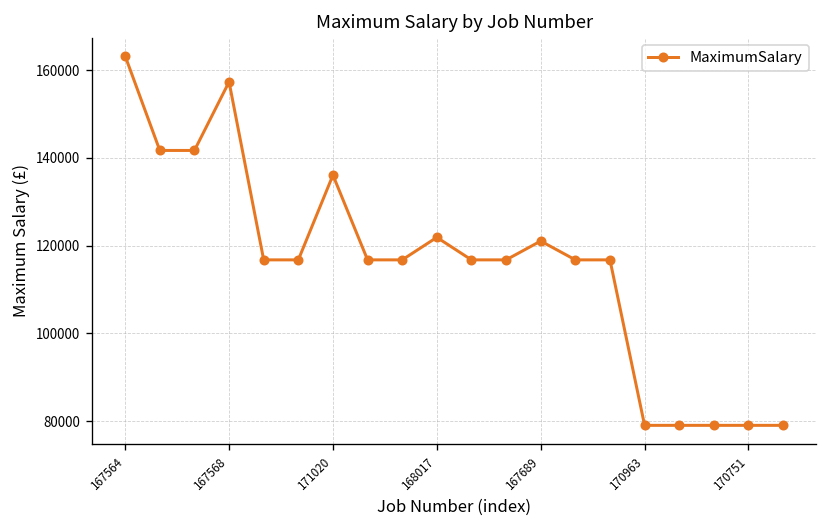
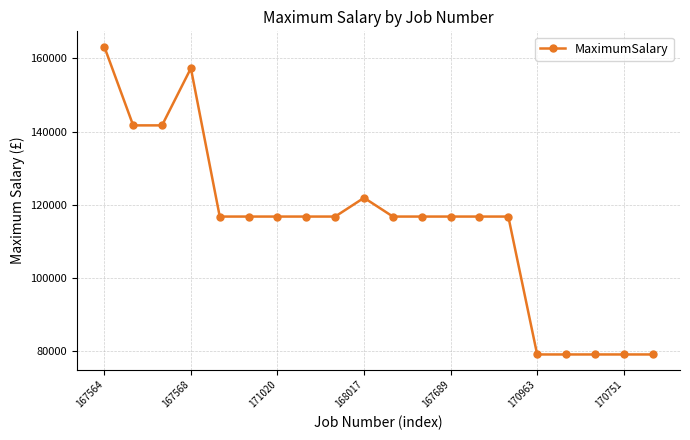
171020: 136000 -> 117000
167689: 121000 -> 117000
